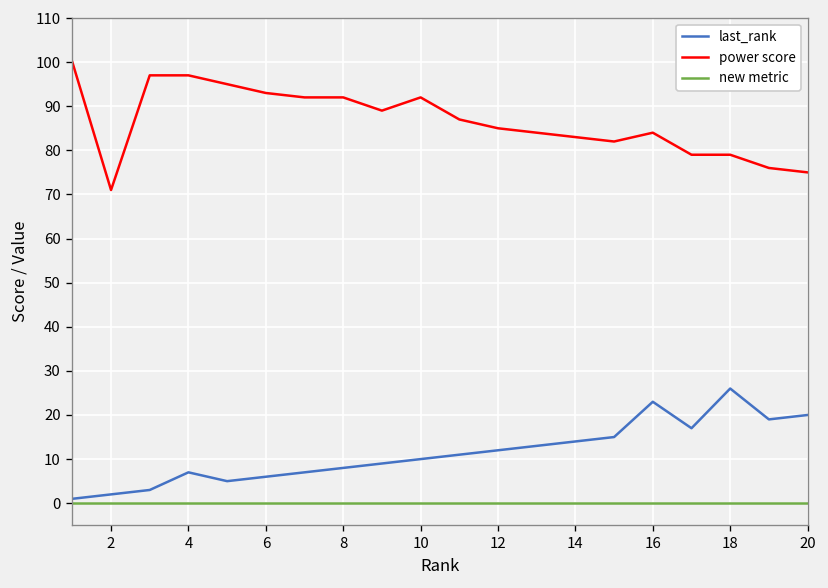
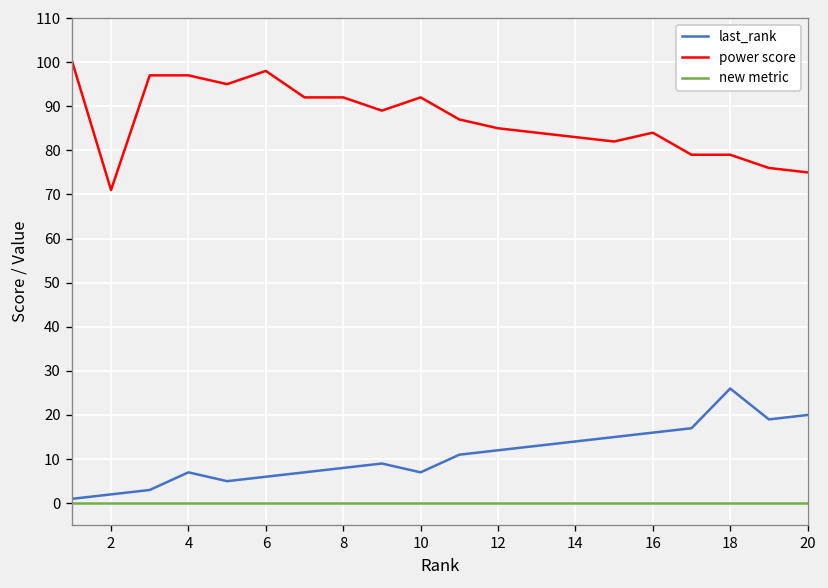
power score, 6: 93 -> 98
last_rank, 10: 10 -> 7
last_rank, 16: 23 -> 16
